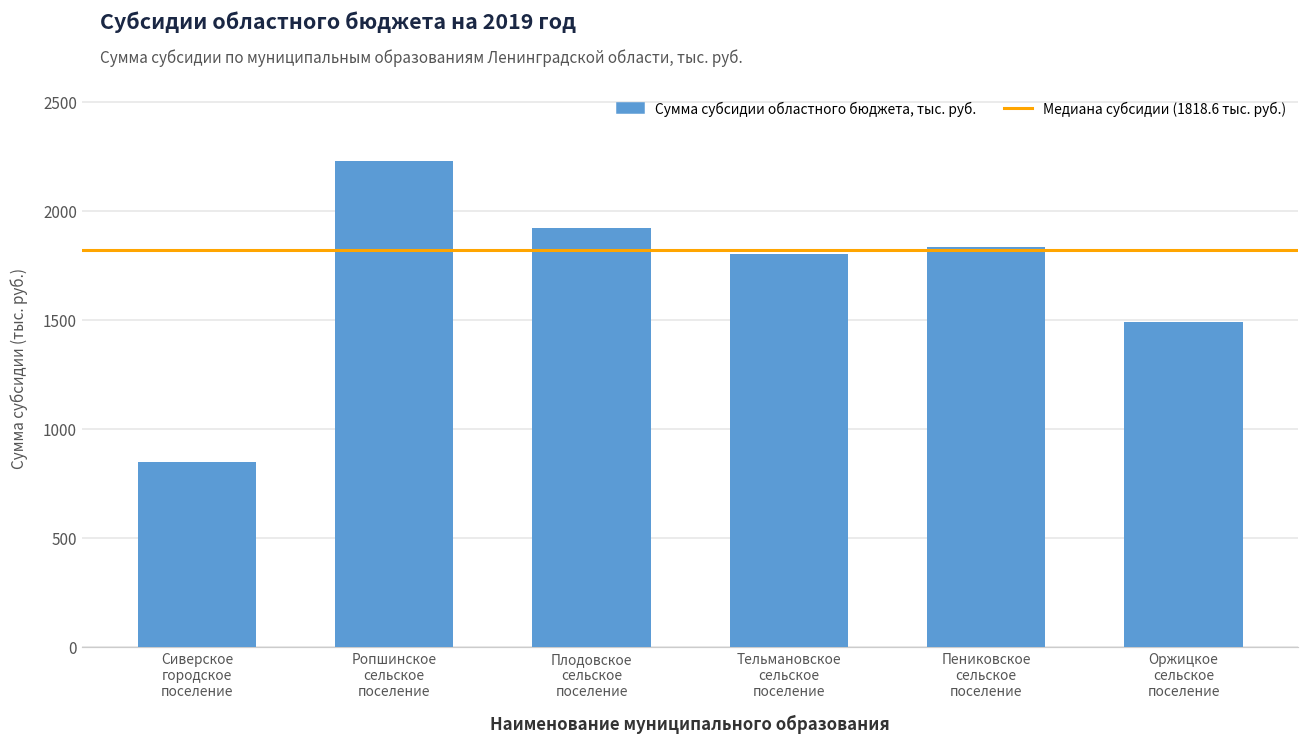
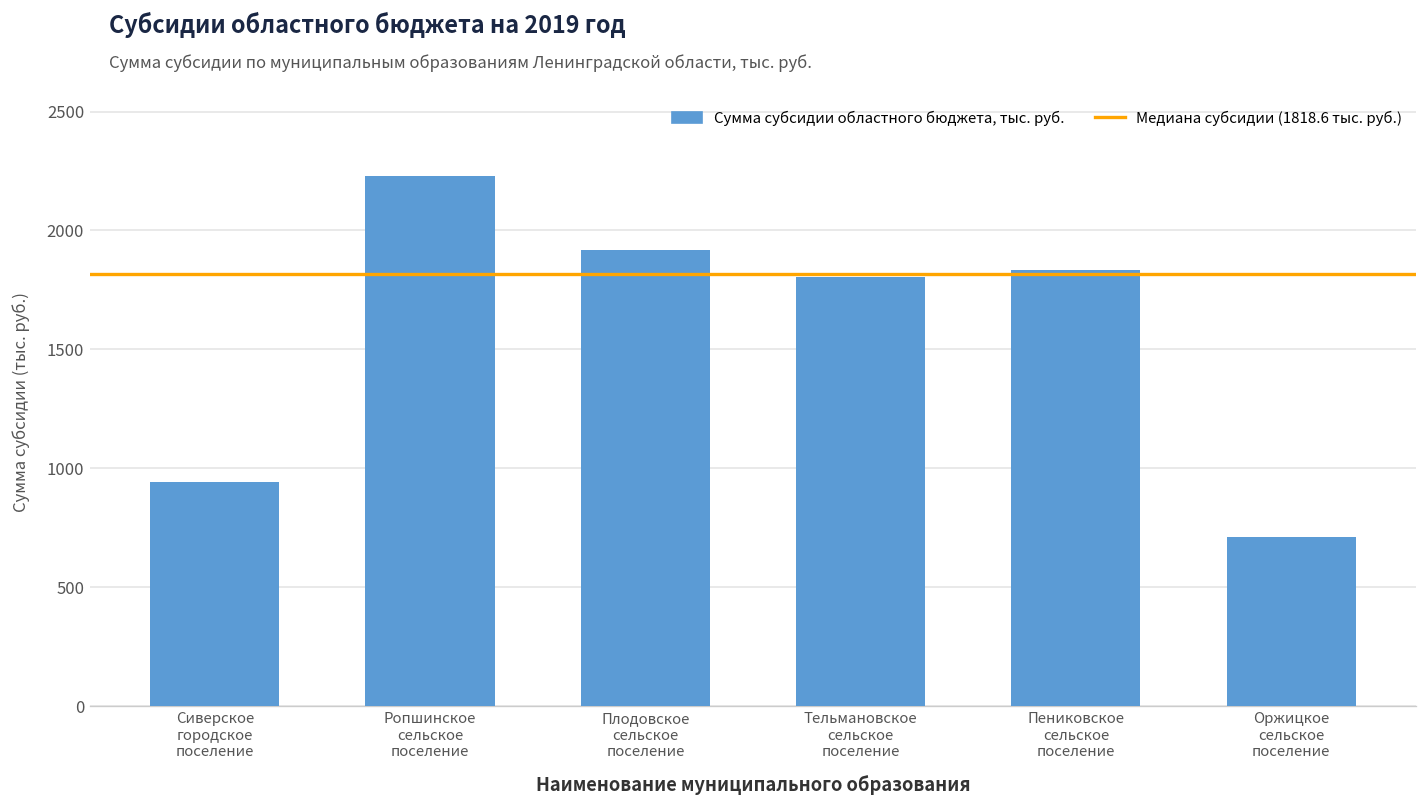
Сиверское городское поселение: 850 -> 940
Оржицкое сельское поселение: 1490 -> 710
